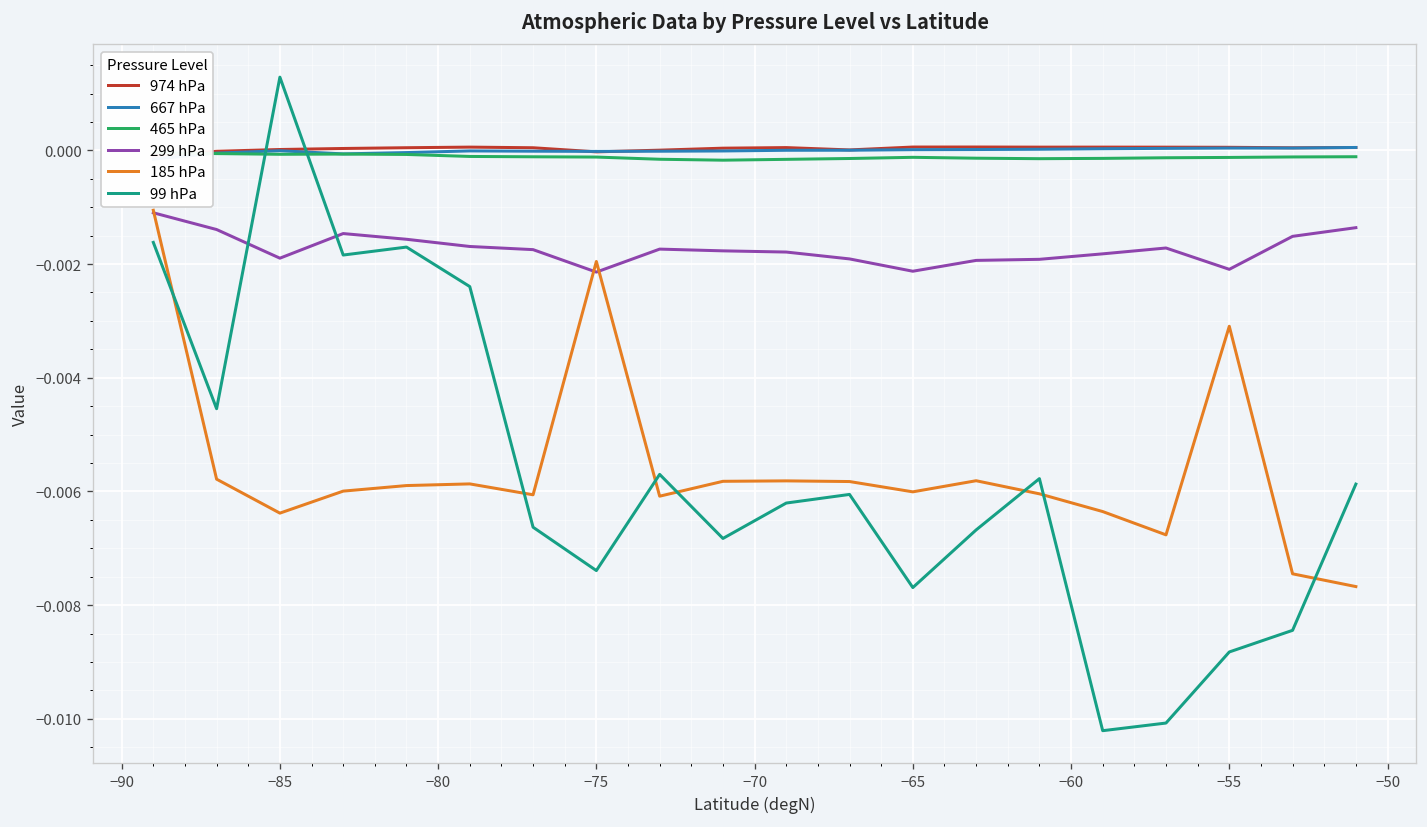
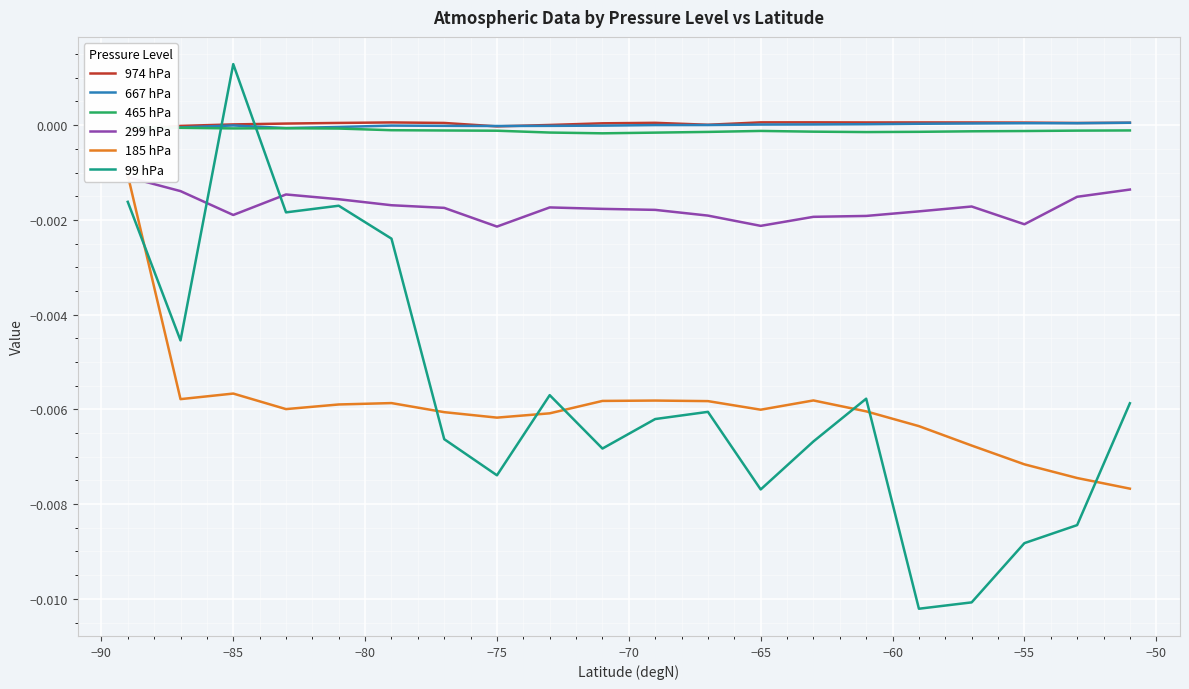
185 hPa, −85: -0.0064 -> -0.0057
185 hPa, −75: -0.0020 -> -0.0062
185 hPa, −55: -0.0031 -> -0.0072
